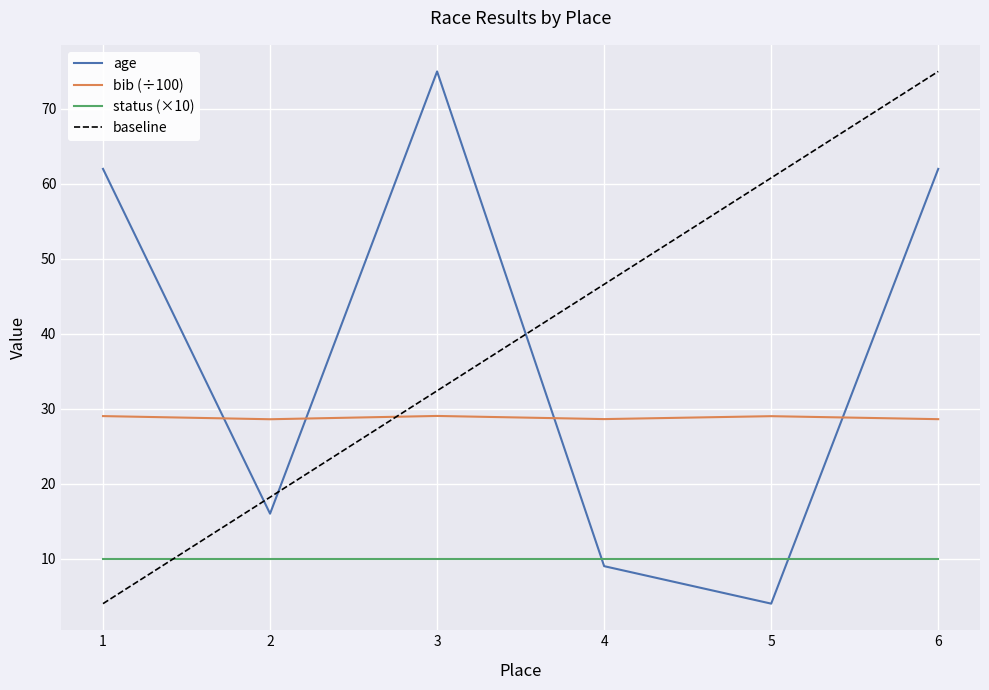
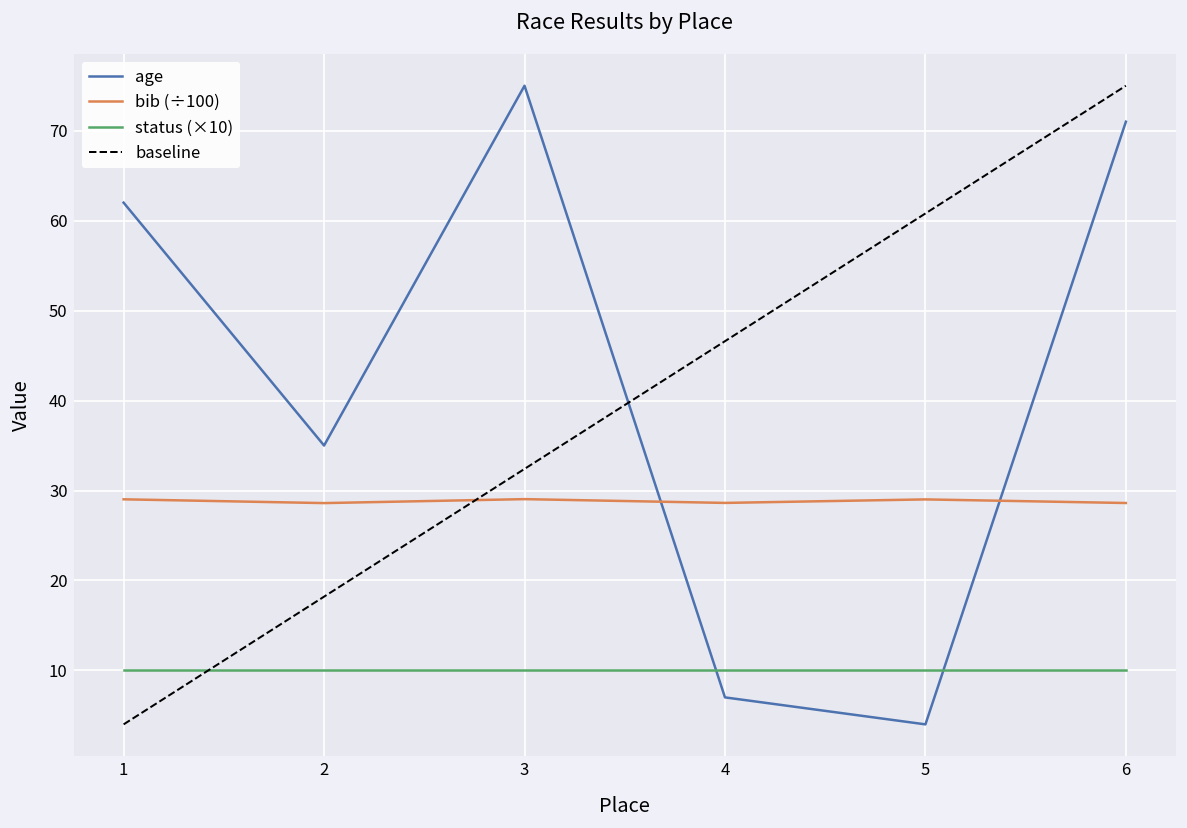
age, 2: 16 -> 35
age, 4: 9 -> 7
age, 6: 62 -> 71
